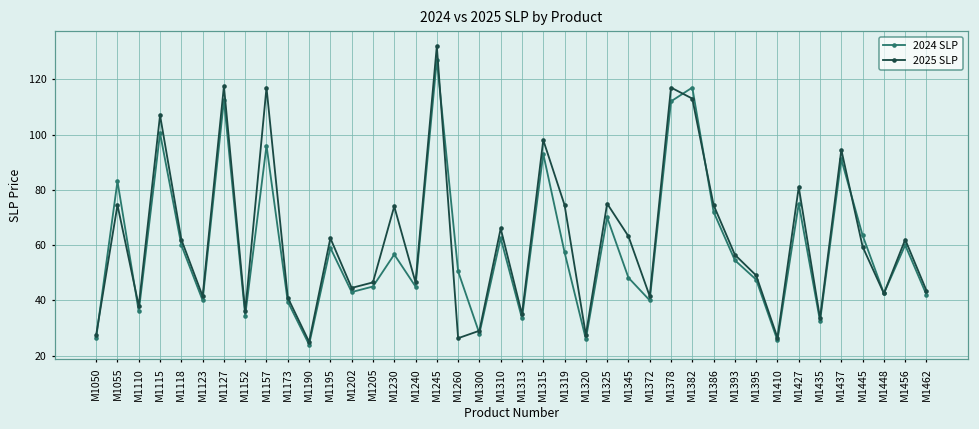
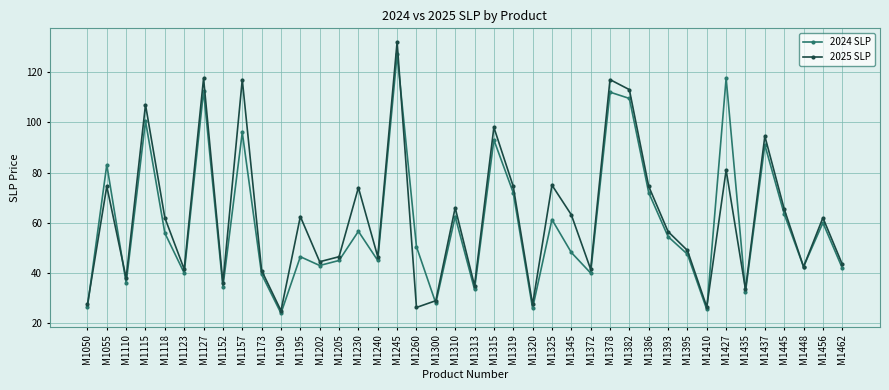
2024 SLP, M1118: 60 -> 56
2024 SLP, M1195: 59 -> 47
2024 SLP, M1319: 57 -> 72
2024 SLP, M1325: 70 -> 61
2024 SLP, M1382: 117 -> 110
2024 SLP, M1427: 75 -> 118
2025 SLP, M1445: 59 -> 66
